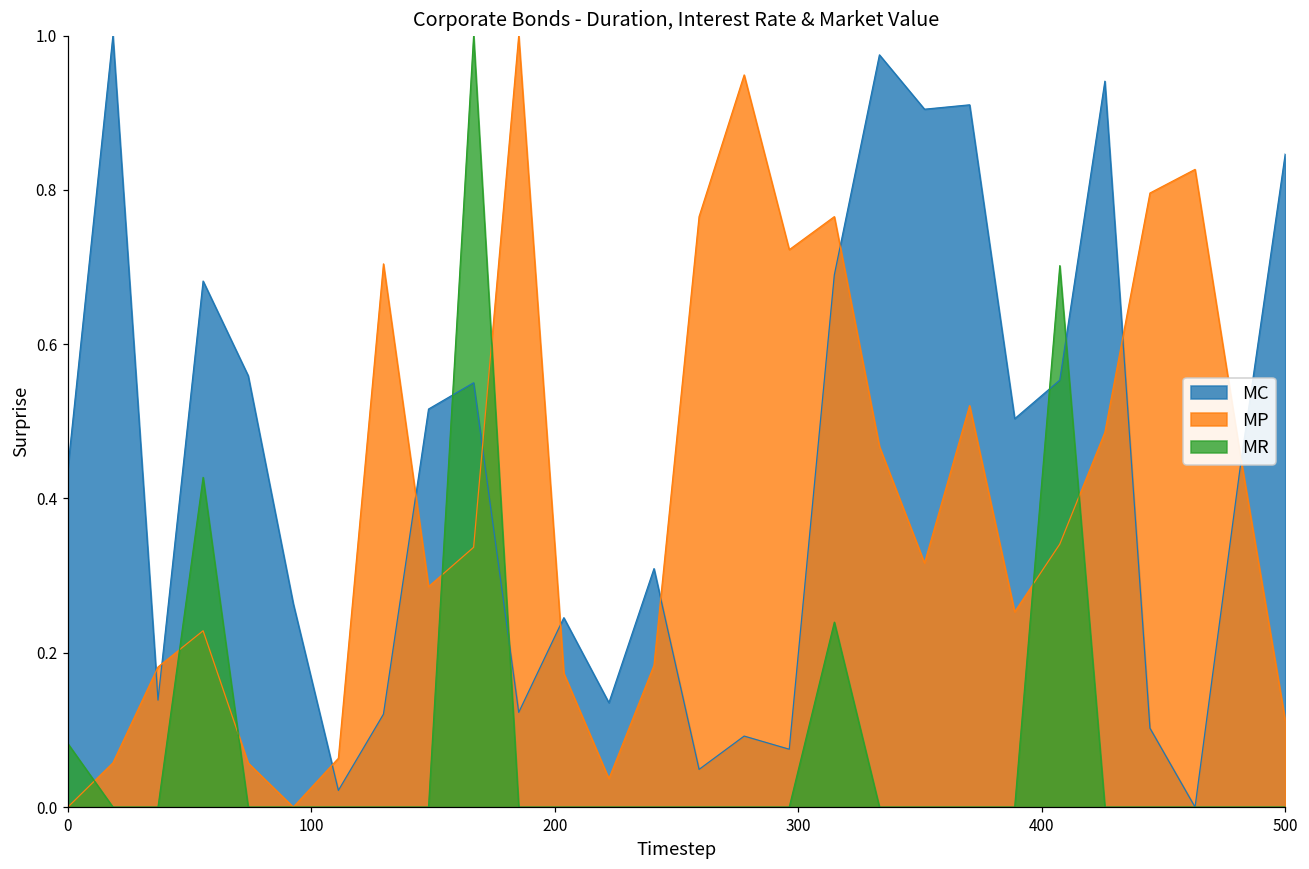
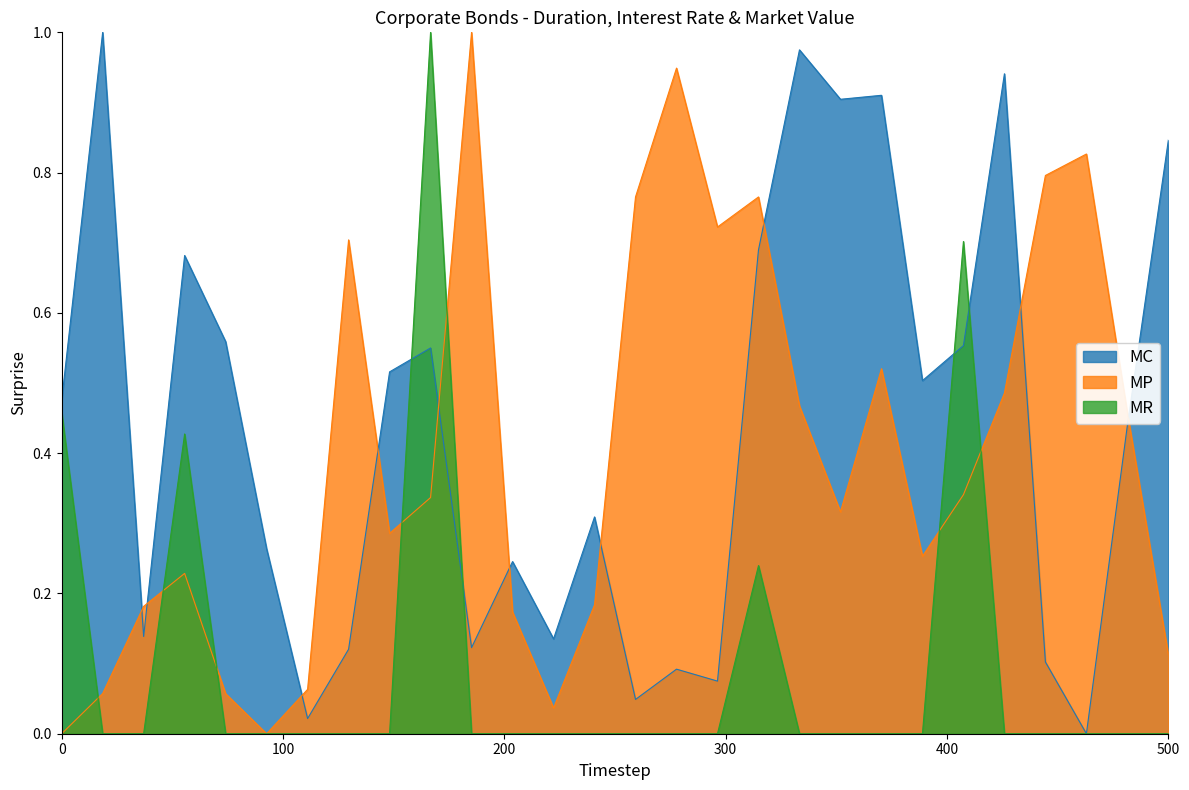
MC, 0: 0.44 -> 0.48
MR, 0: 0.08 -> 0.46
